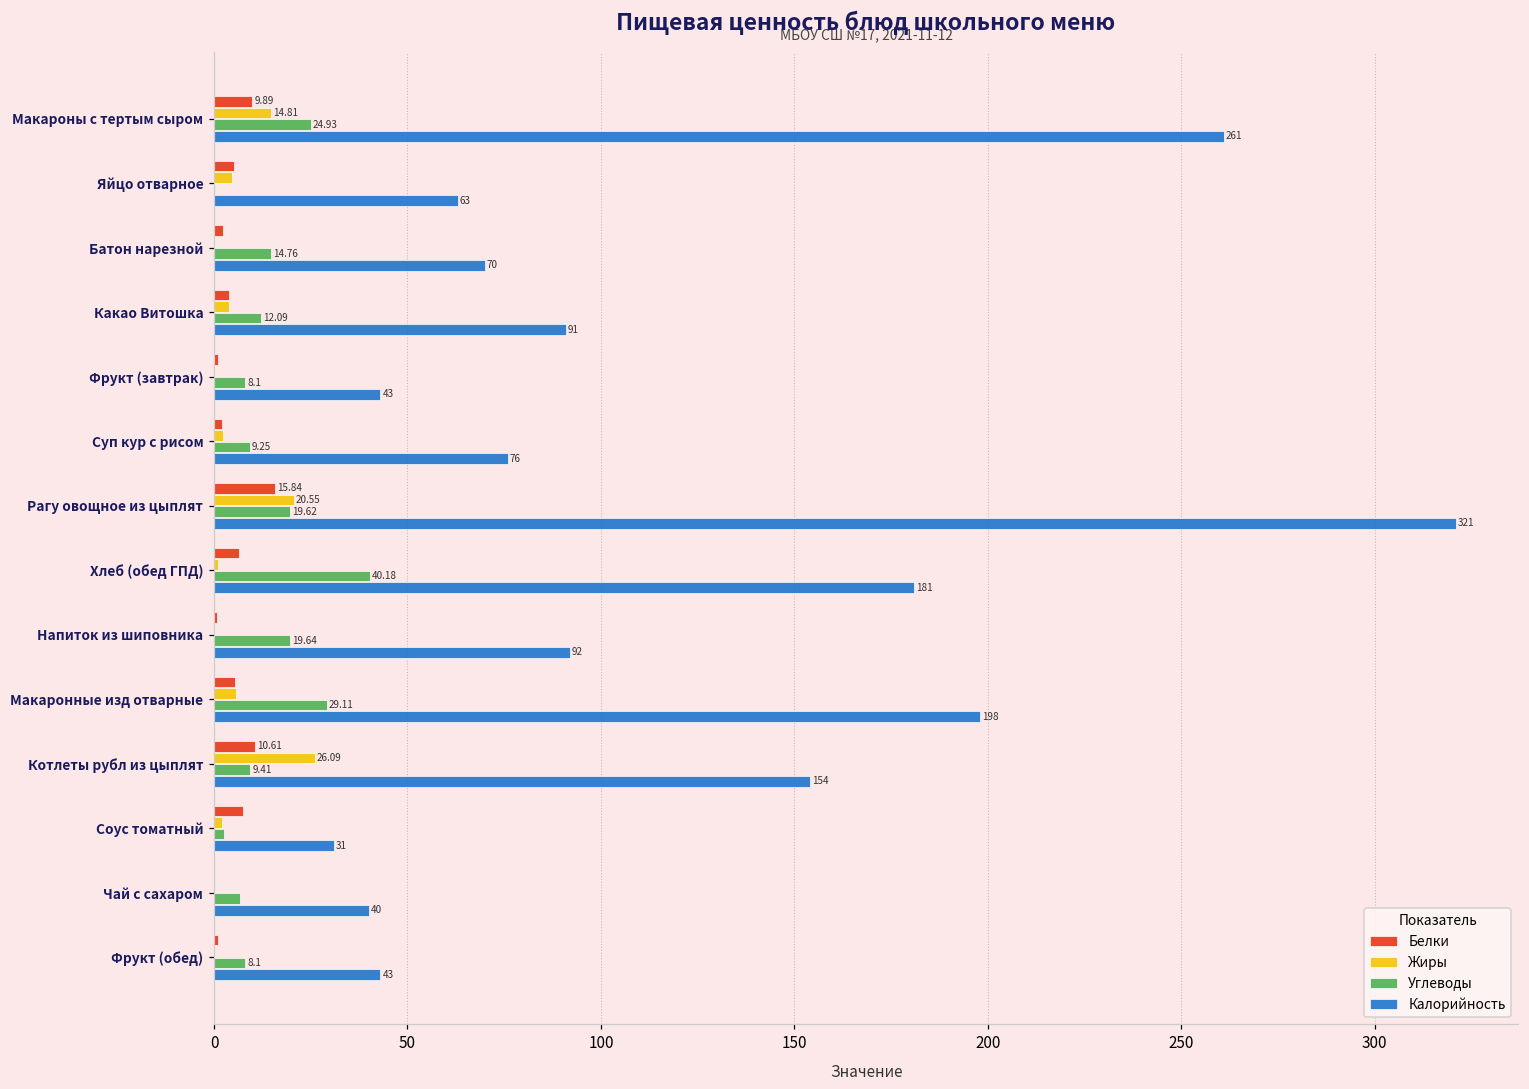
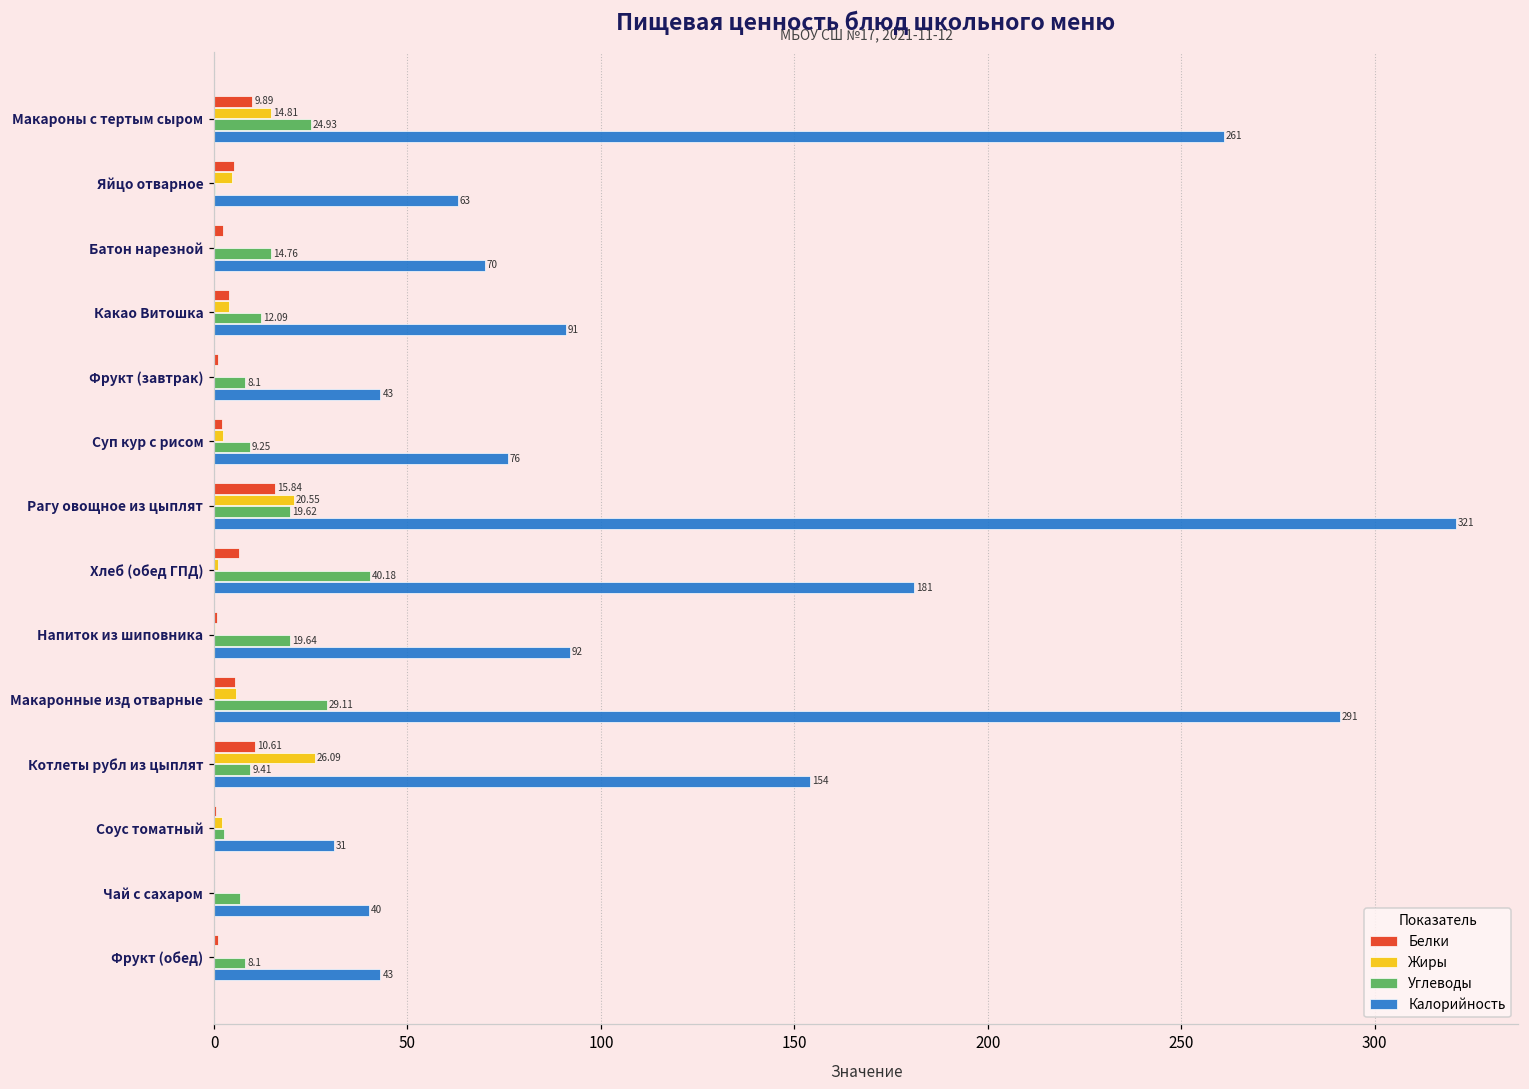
Калорийность, Макаронные изд отварные: 198 -> 291
Белки, Соус томатный: 8 -> 0
